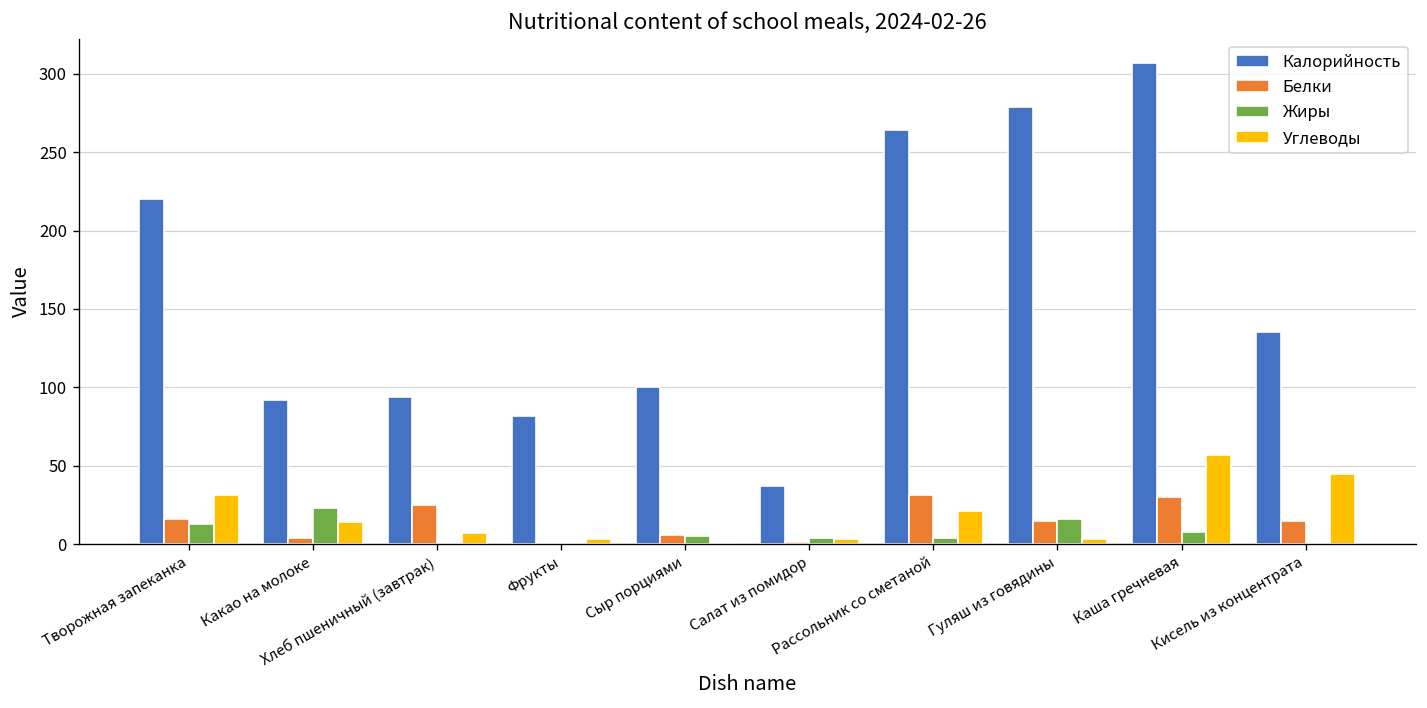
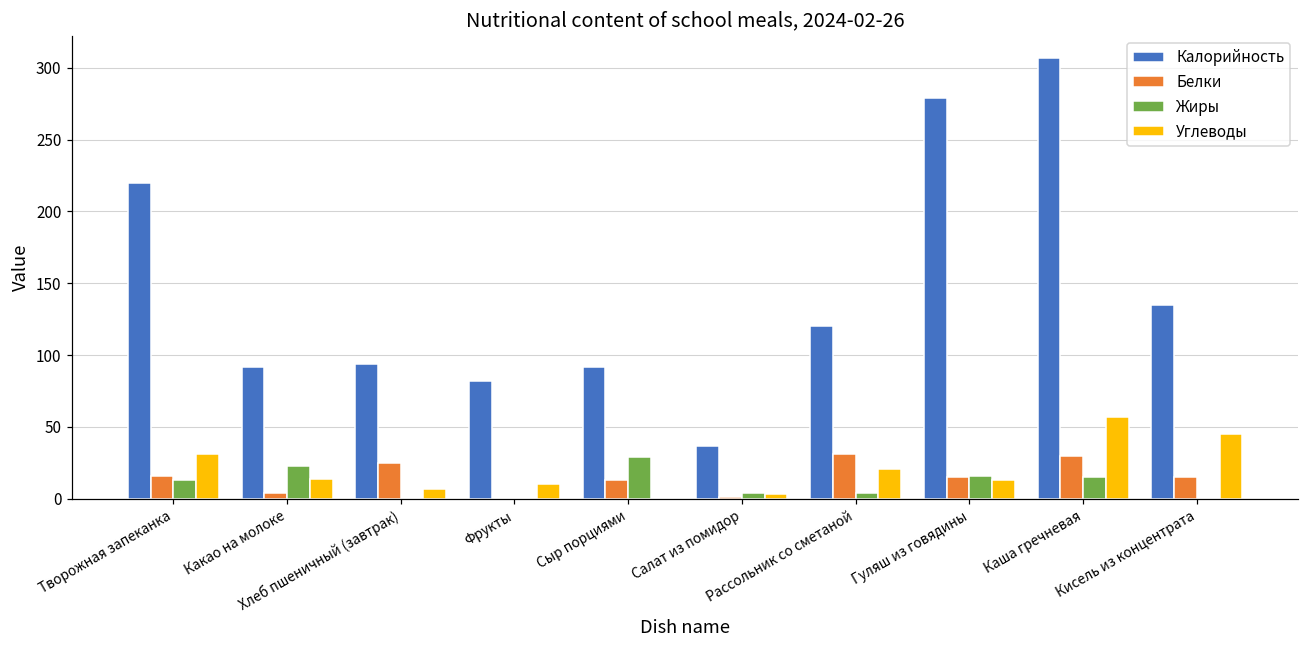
Углеводы, Фрукты: 3 -> 10
Калорийность, Сыр порциями: 100 -> 92
Белки, Сыр порциями: 6 -> 13
Жиры, Сыр порциями: 5 -> 29
Калорийность, Рассольник со сметаной: 264 -> 120
Углеводы, Гуляш из говядины: 3 -> 13
Жиры, Каша гречневая: 8 -> 15
